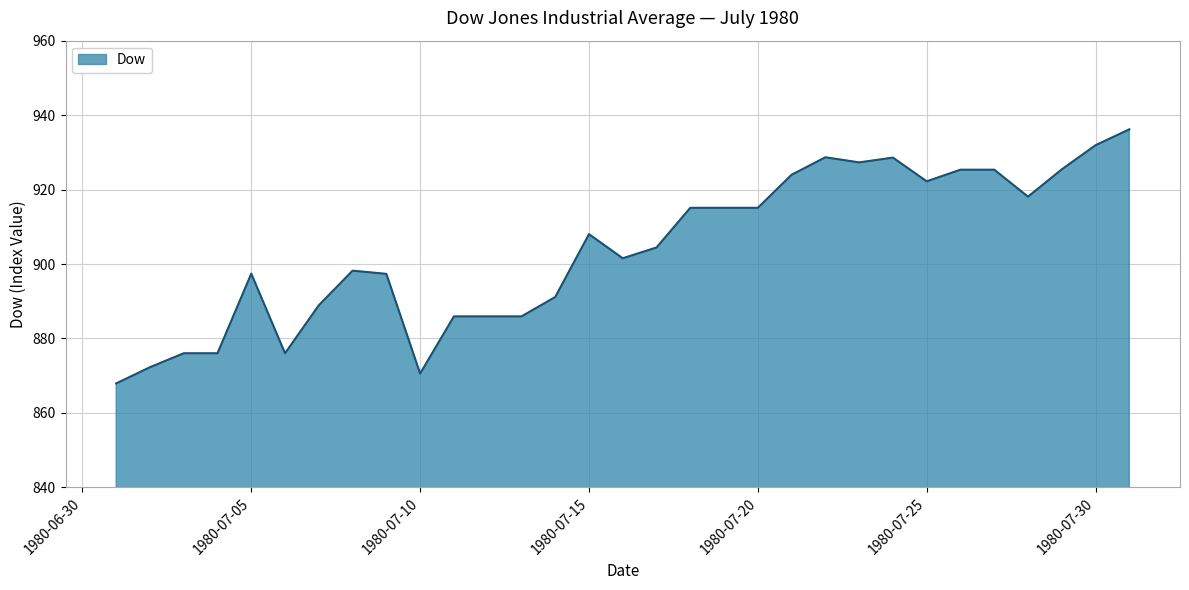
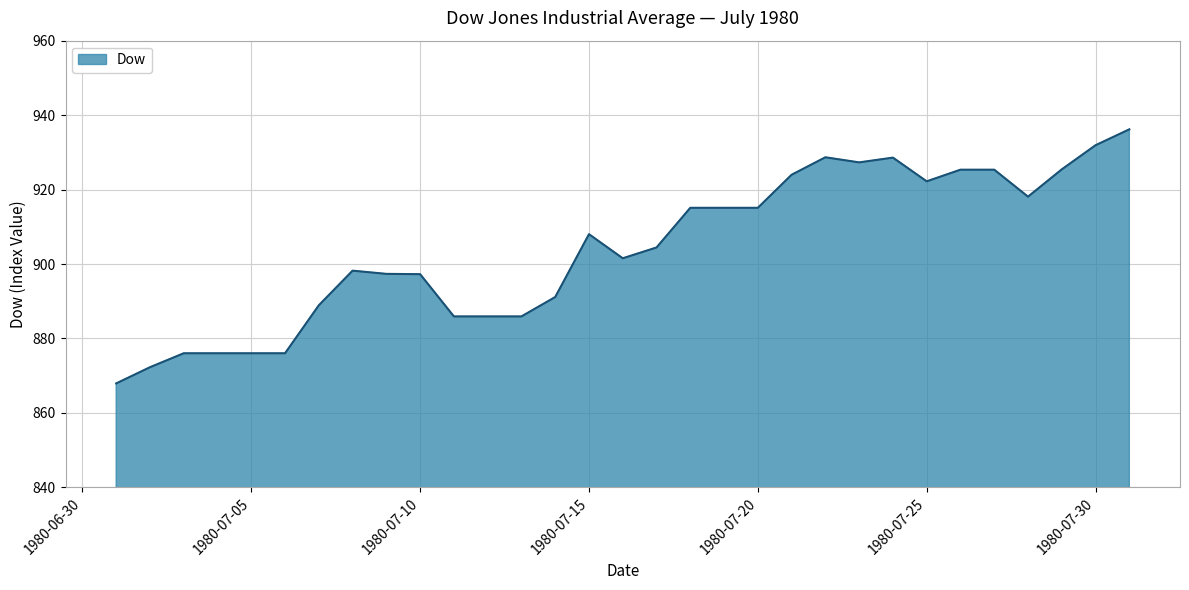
1980-07-05: 897 -> 876
1980-07-10: 871 -> 897
